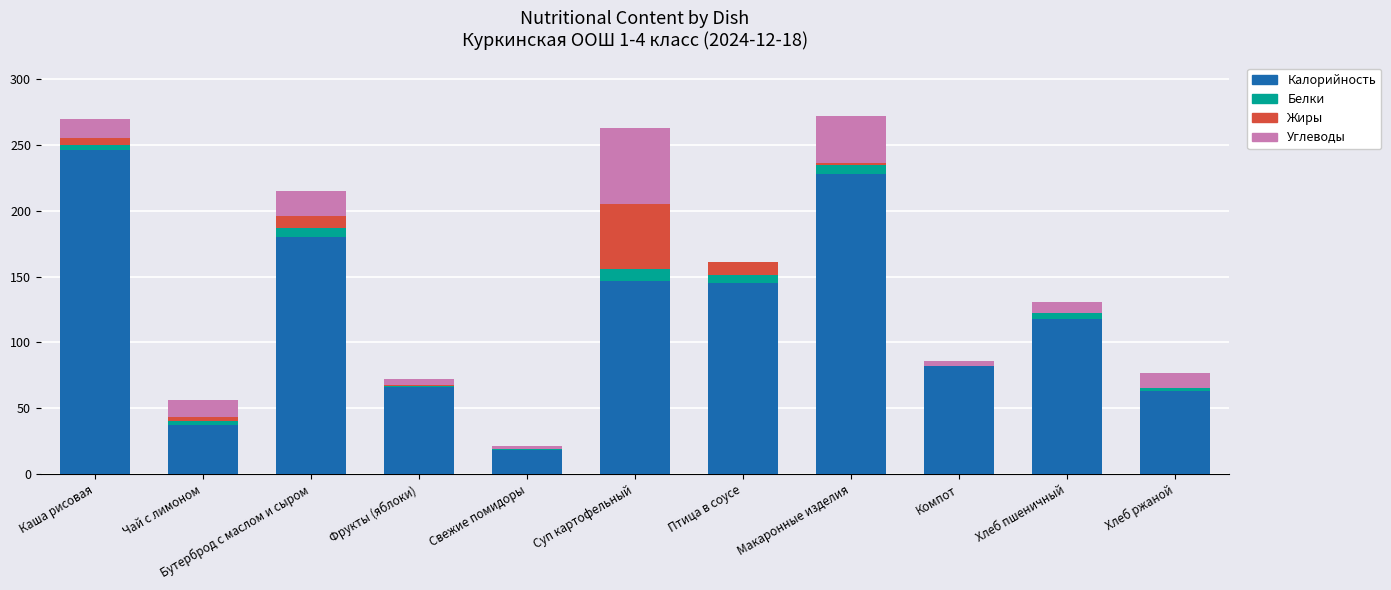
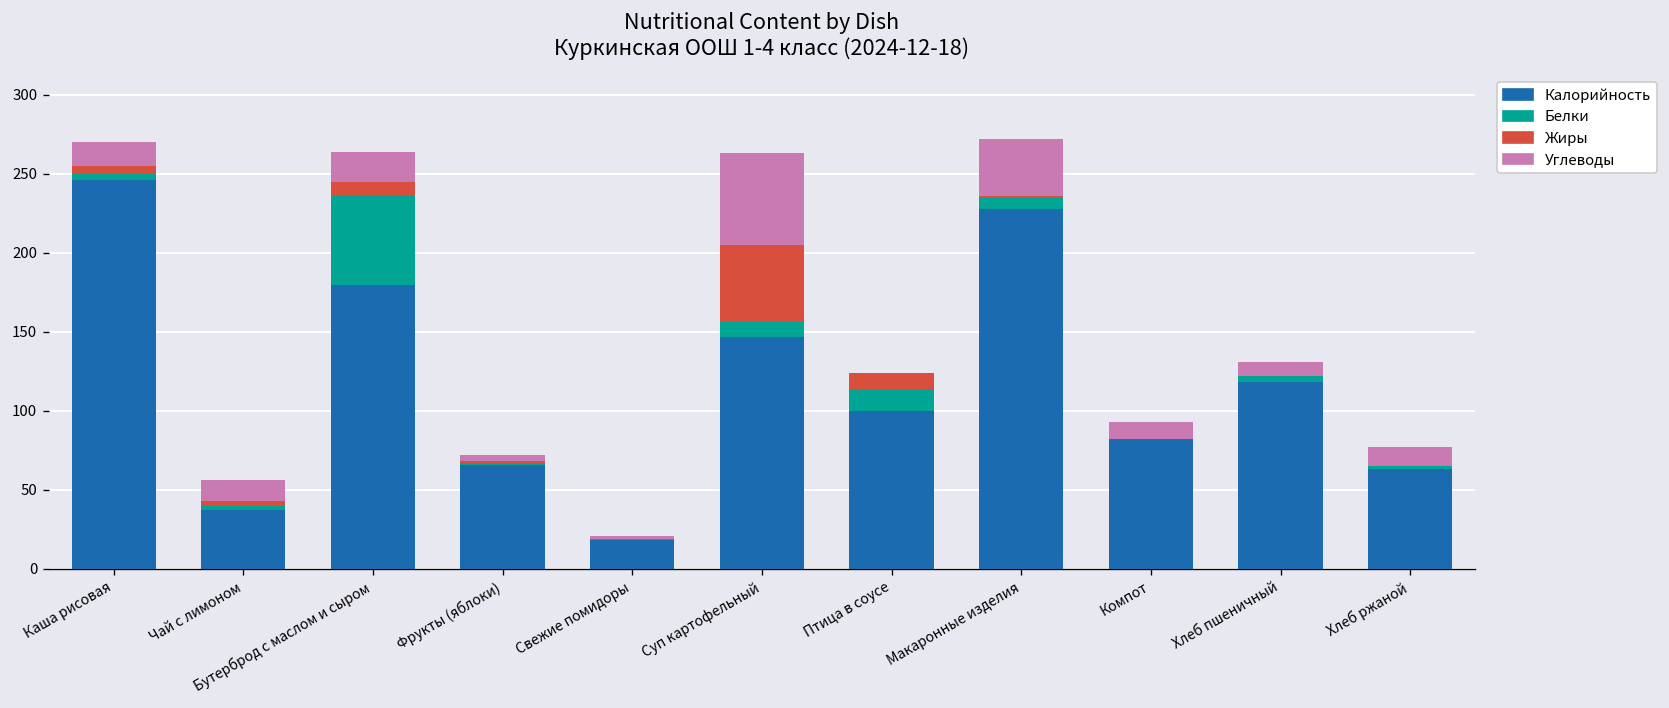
Белки, Бутерброд с маслом и сыром: 7 -> 56
Калорийность, Птица в соусе: 145 -> 100
Белки, Птица в соусе: 6 -> 14
Углеводы, Компот: 4 -> 11
